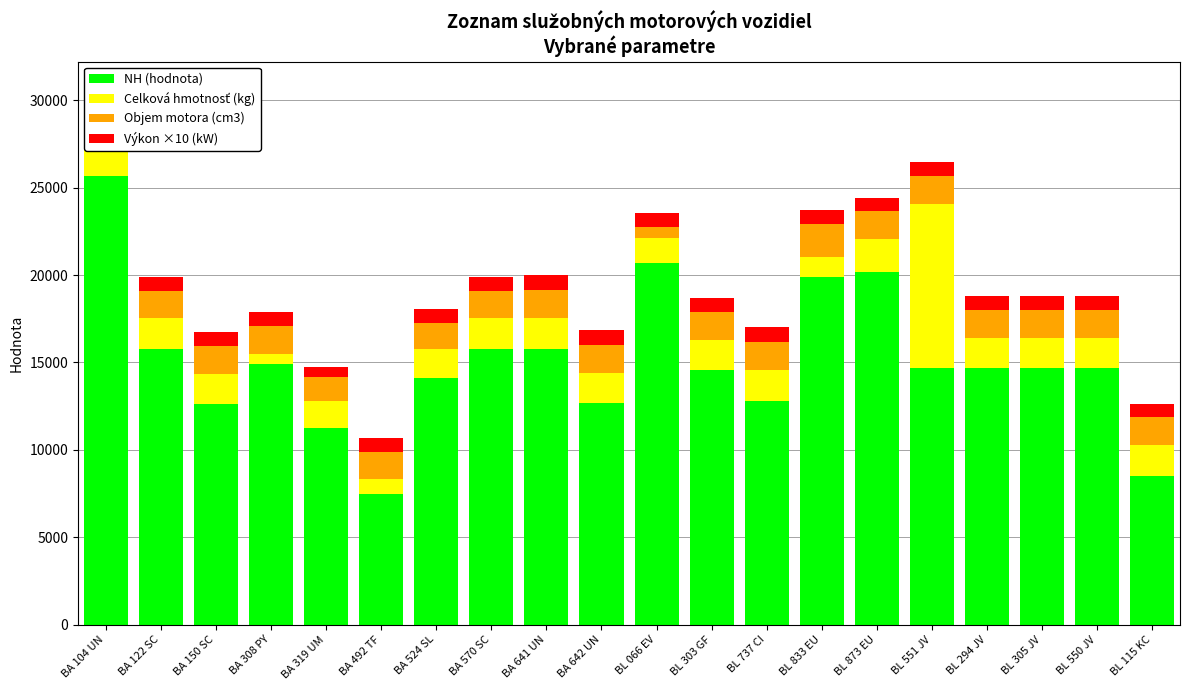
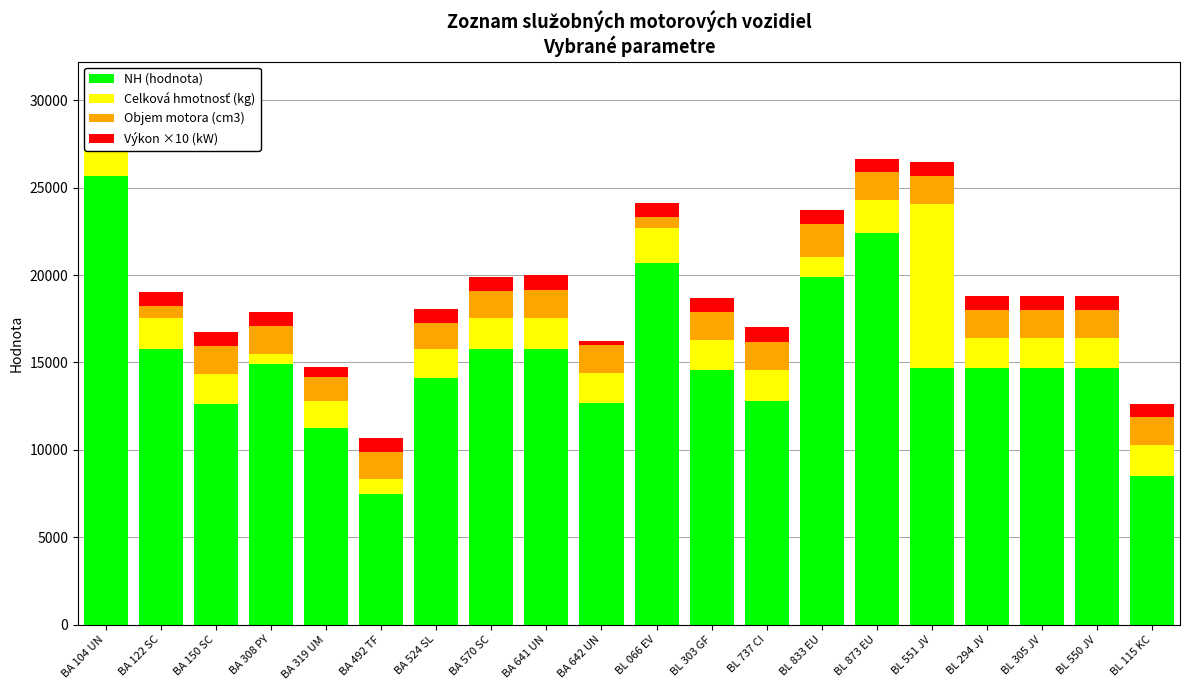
Objem motora (cm3), BA 122 SC: 1600 -> 700
Výkon ×10 (kW), BA 642 UN: 900 -> 300
Celková hmotnosť (kg), BL 066 EV: 1400 -> 2000
NH (hodnota), BL 873 EU: 20200 -> 22400
